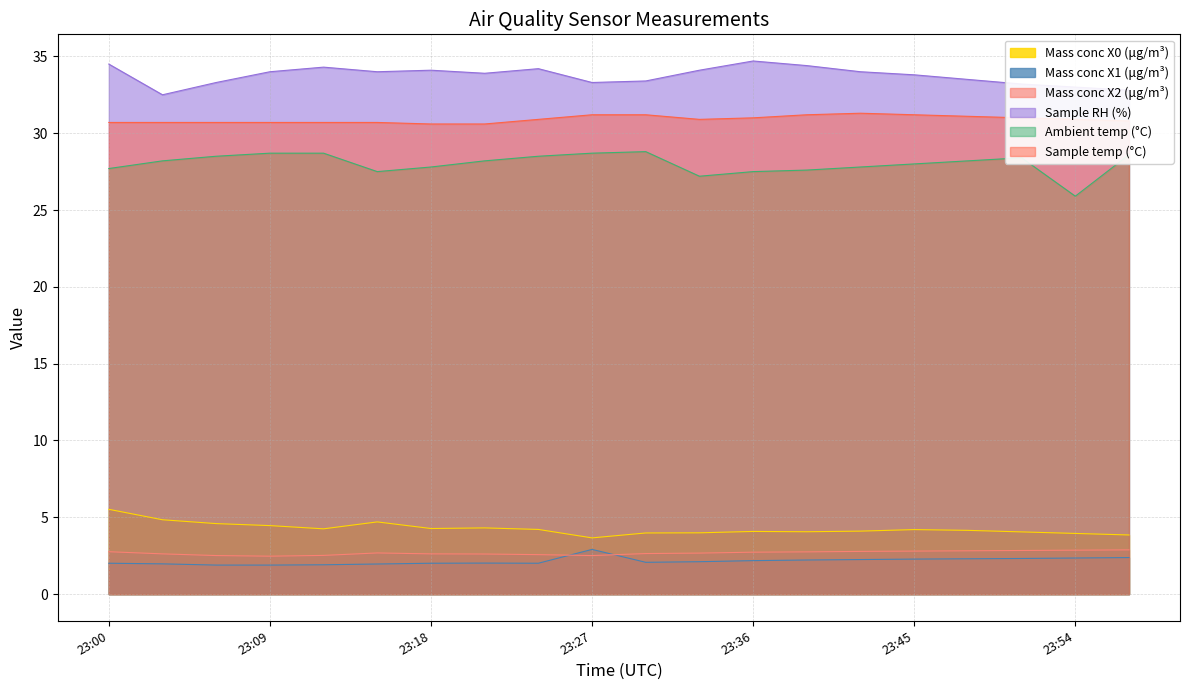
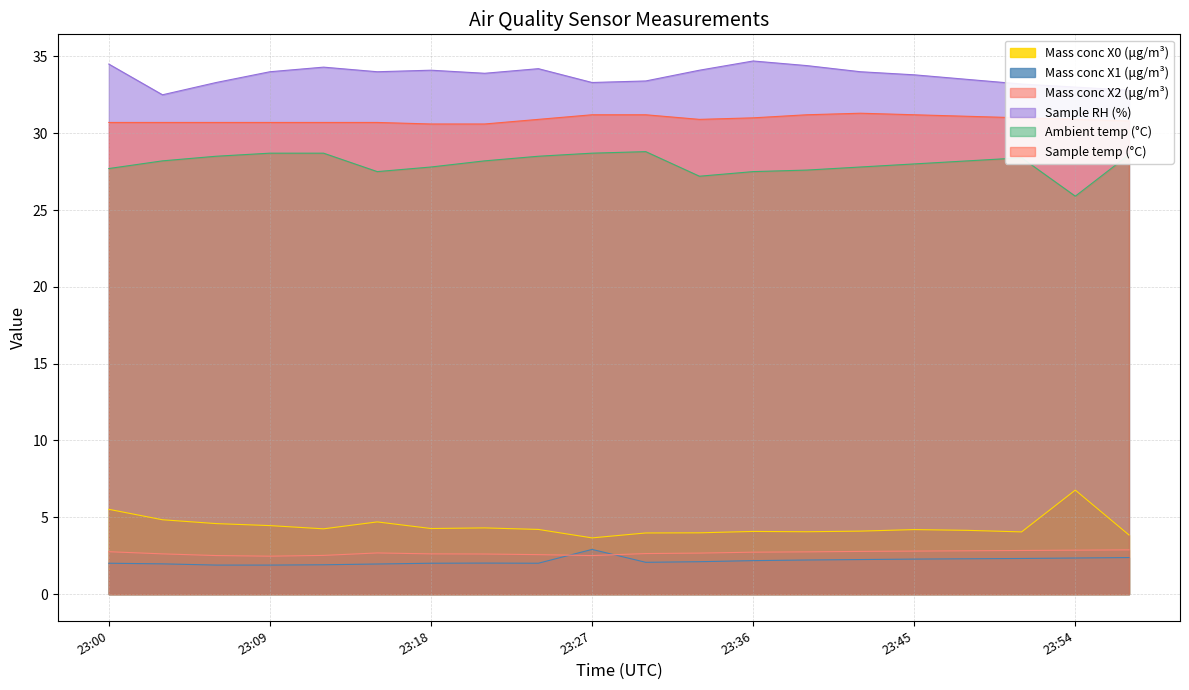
Mass conc X0 (μg/m³), 23:54: 4.0 -> 6.8
